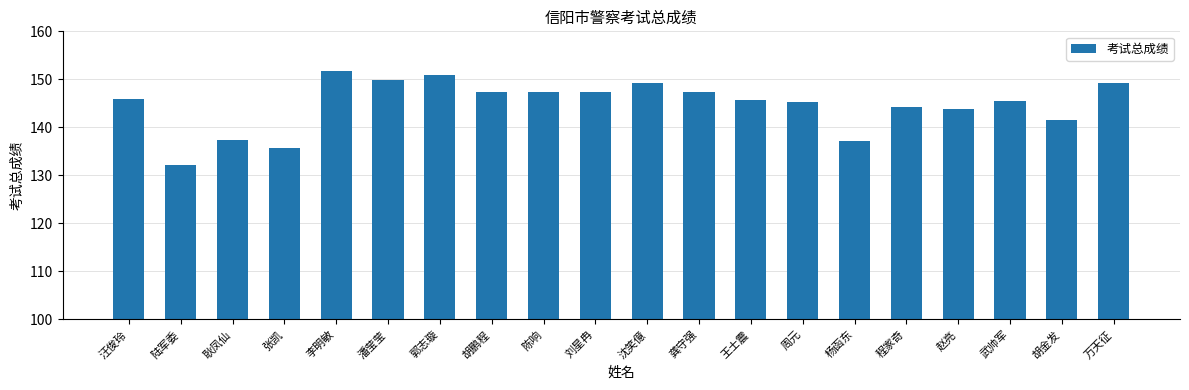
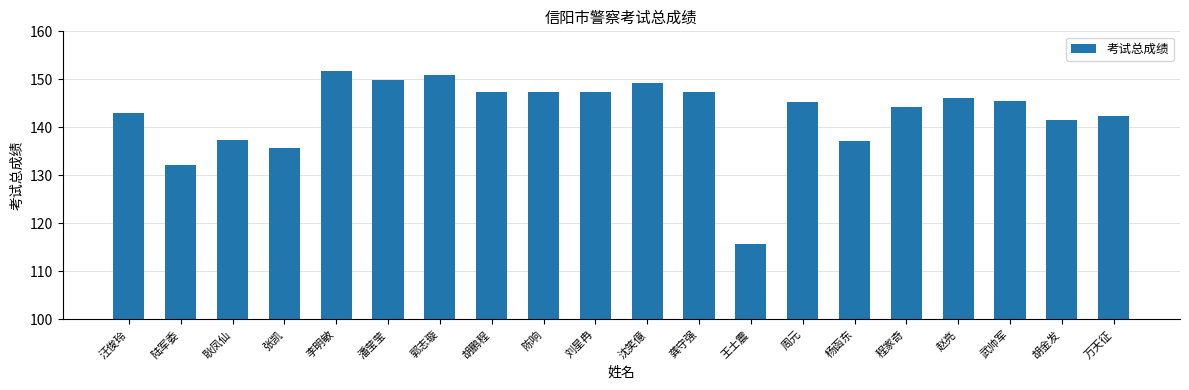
汪俊玲: 146 -> 143
王士震: 146 -> 116
赵亮: 144 -> 146
万天征: 149 -> 142
